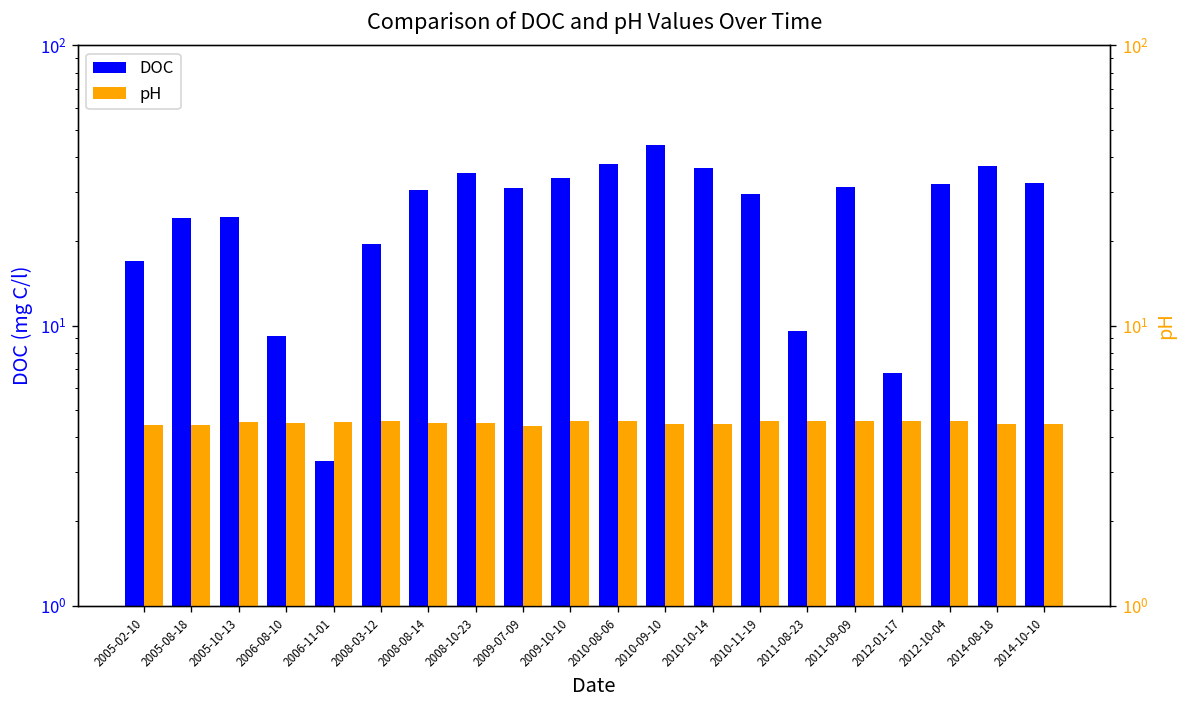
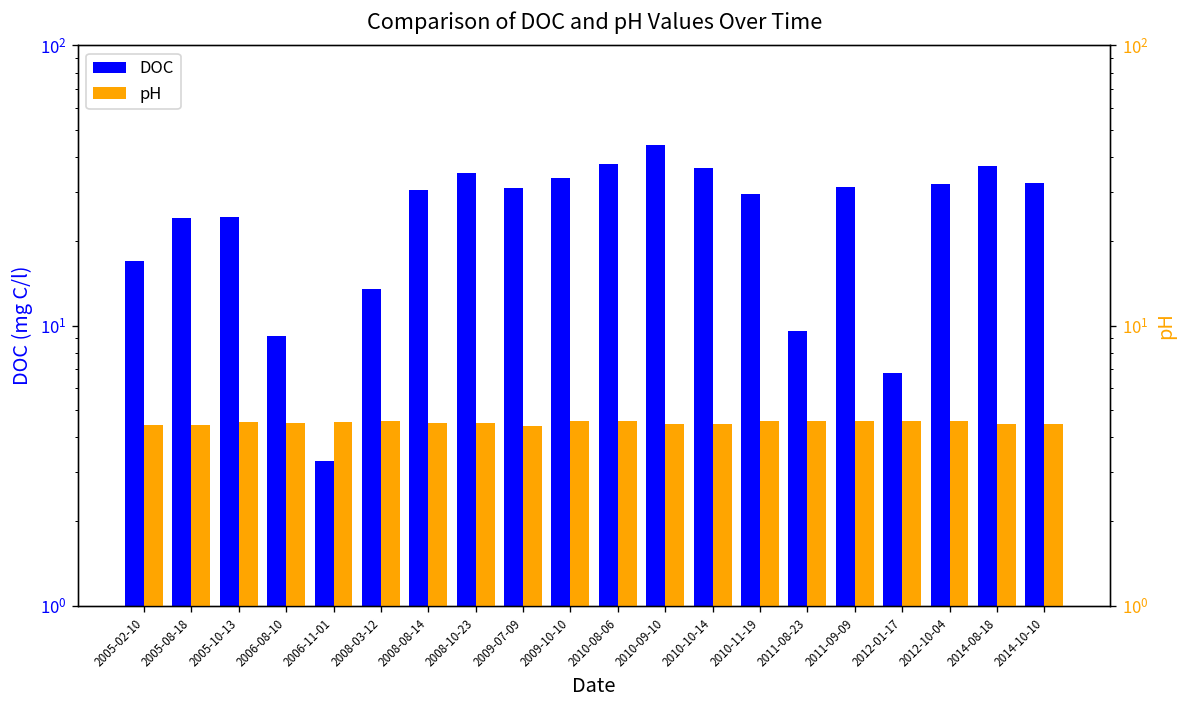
DOC, 2008-03-12: 20 -> 14
